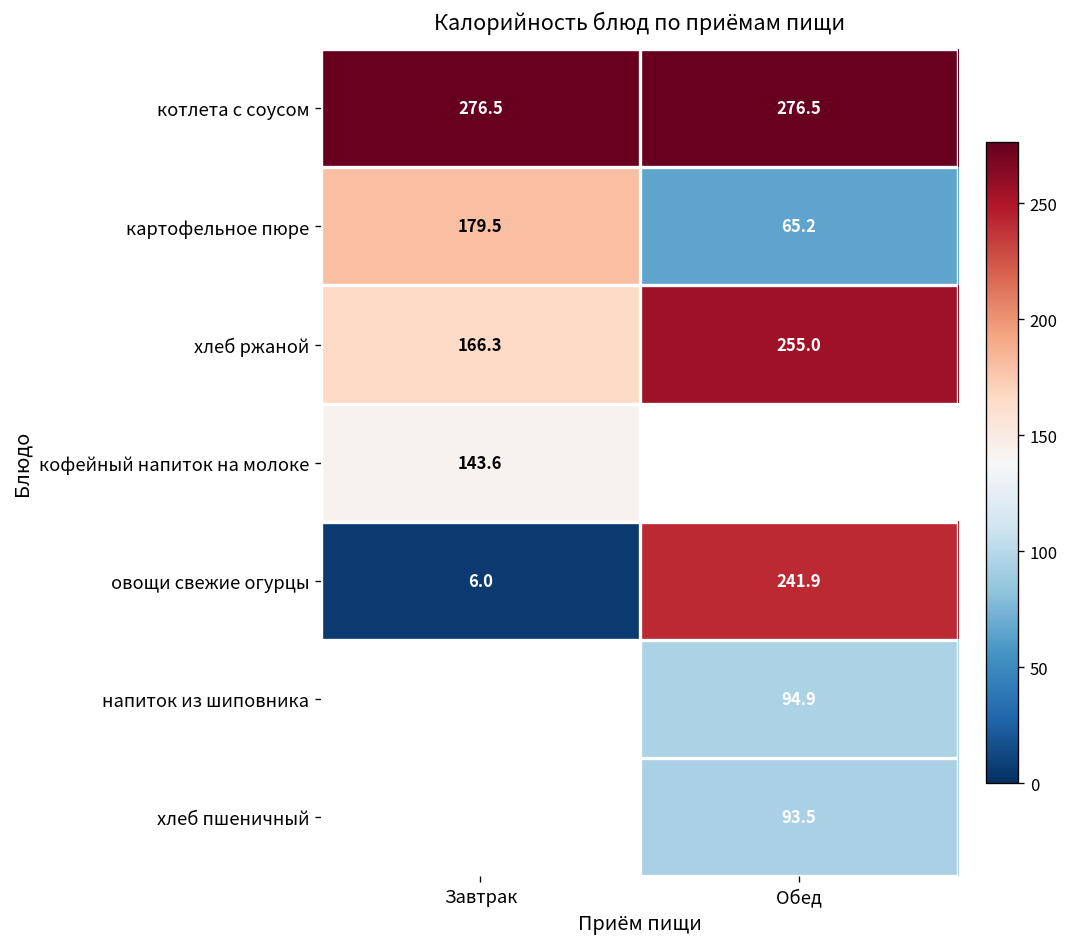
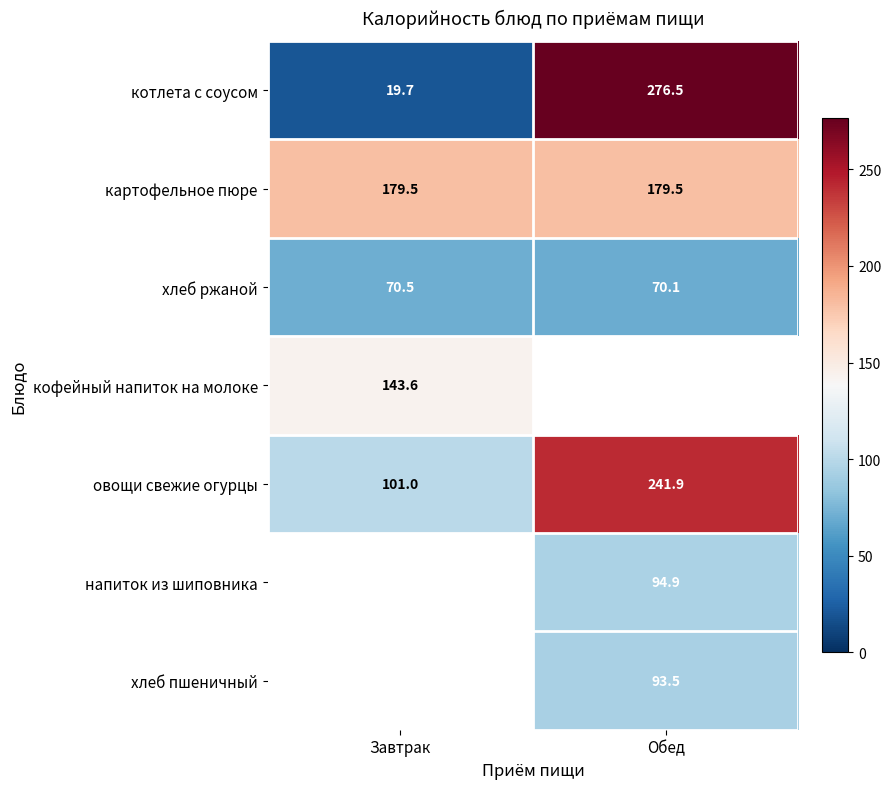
котлета с соусом, Завтрак: 276.5 -> 19.7
картофельное пюре, Обед: 65.2 -> 179.5
хлеб ржаной, Завтрак: 166.3 -> 70.5
хлеб ржаной, Обед: 255.0 -> 70.1
овощи свежие огурцы, Завтрак: 6.0 -> 101.0
